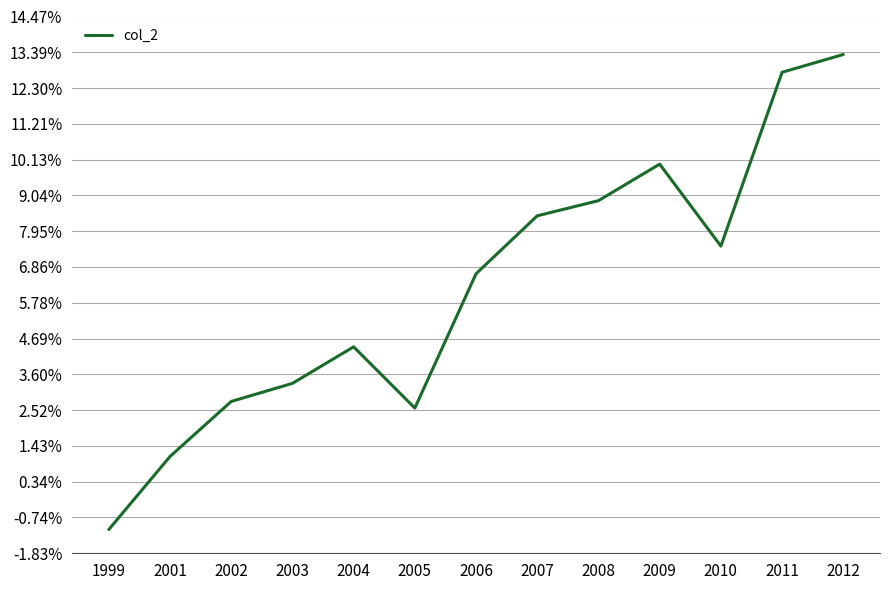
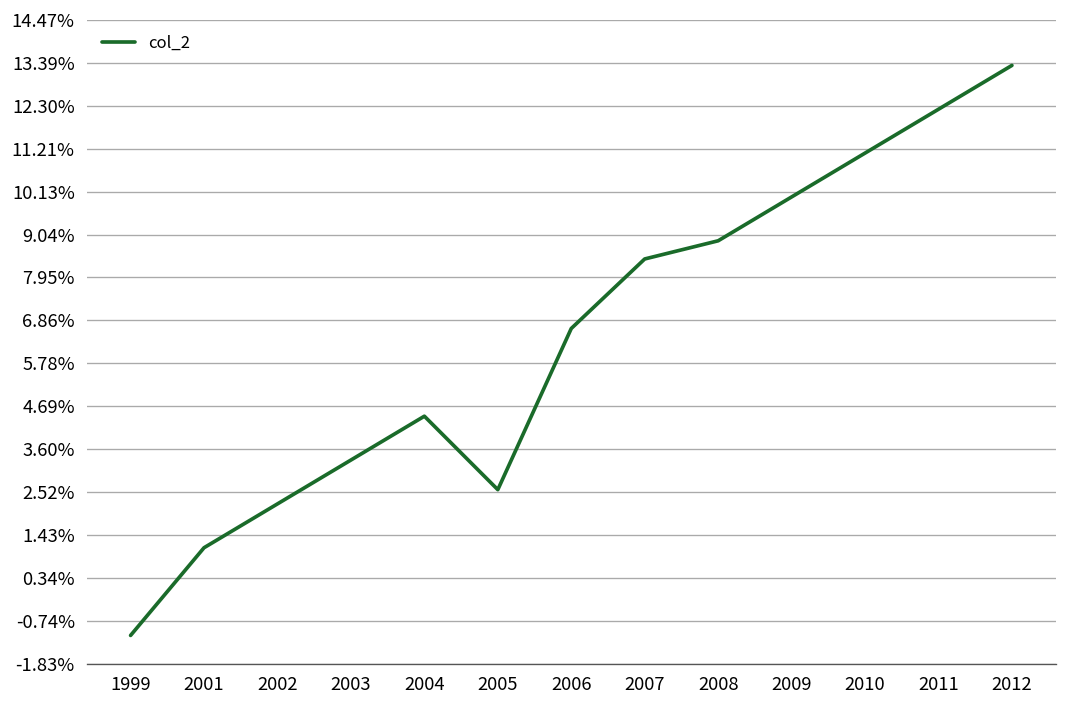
2002: 2.8% -> 2.2%
2010: 7.5% -> 11.1%
2011: 12.8% -> 12.2%
